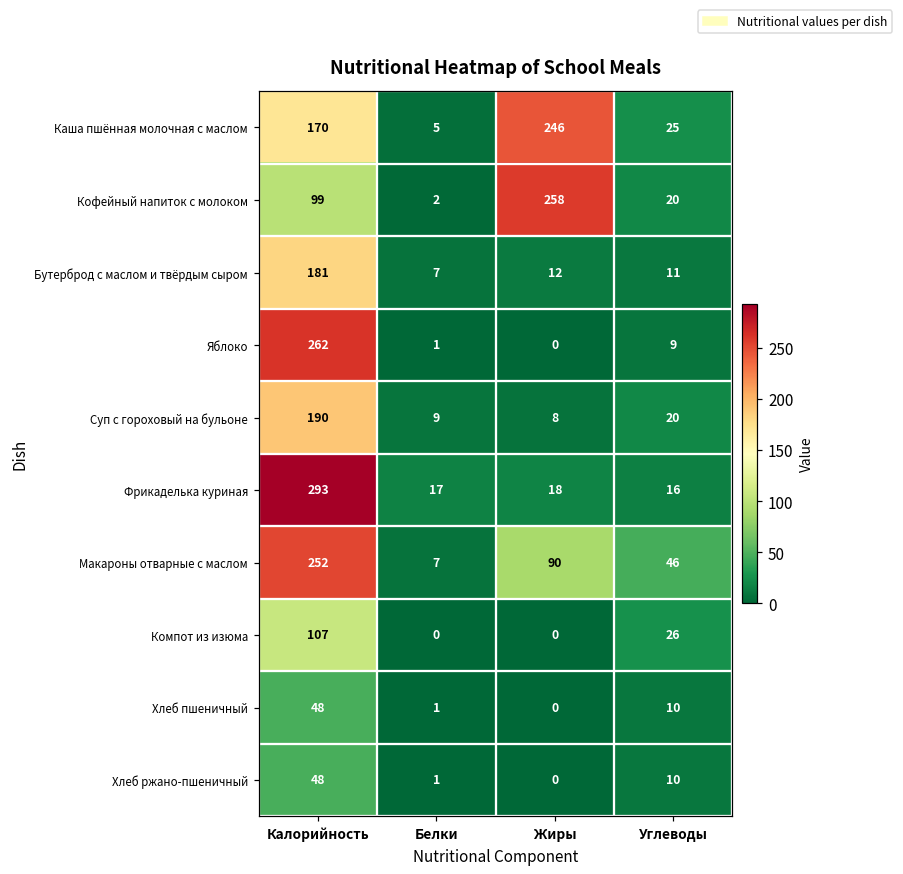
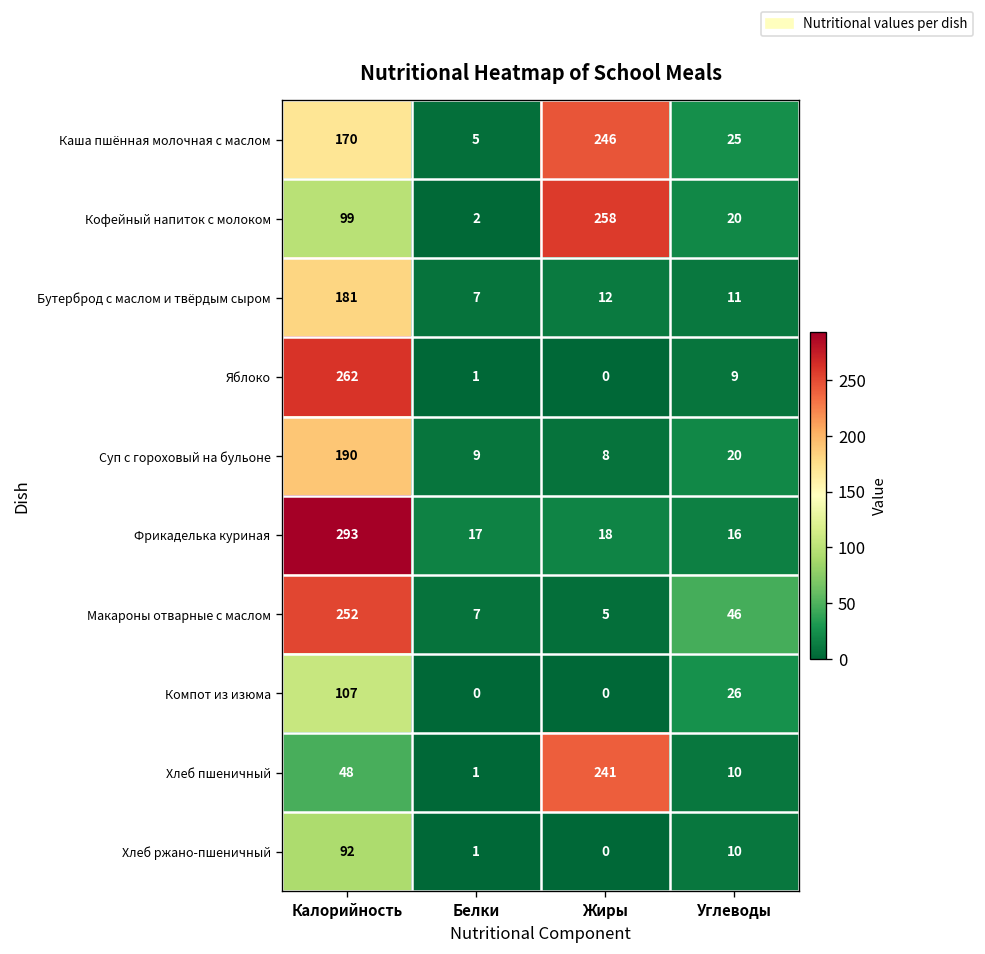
Макароны отварные с маслом, Жиры: 90 -> 5
Хлеб пшеничный, Жиры: 0 -> 241
Хлеб ржано-пшеничный, Калорийность: 48 -> 92
